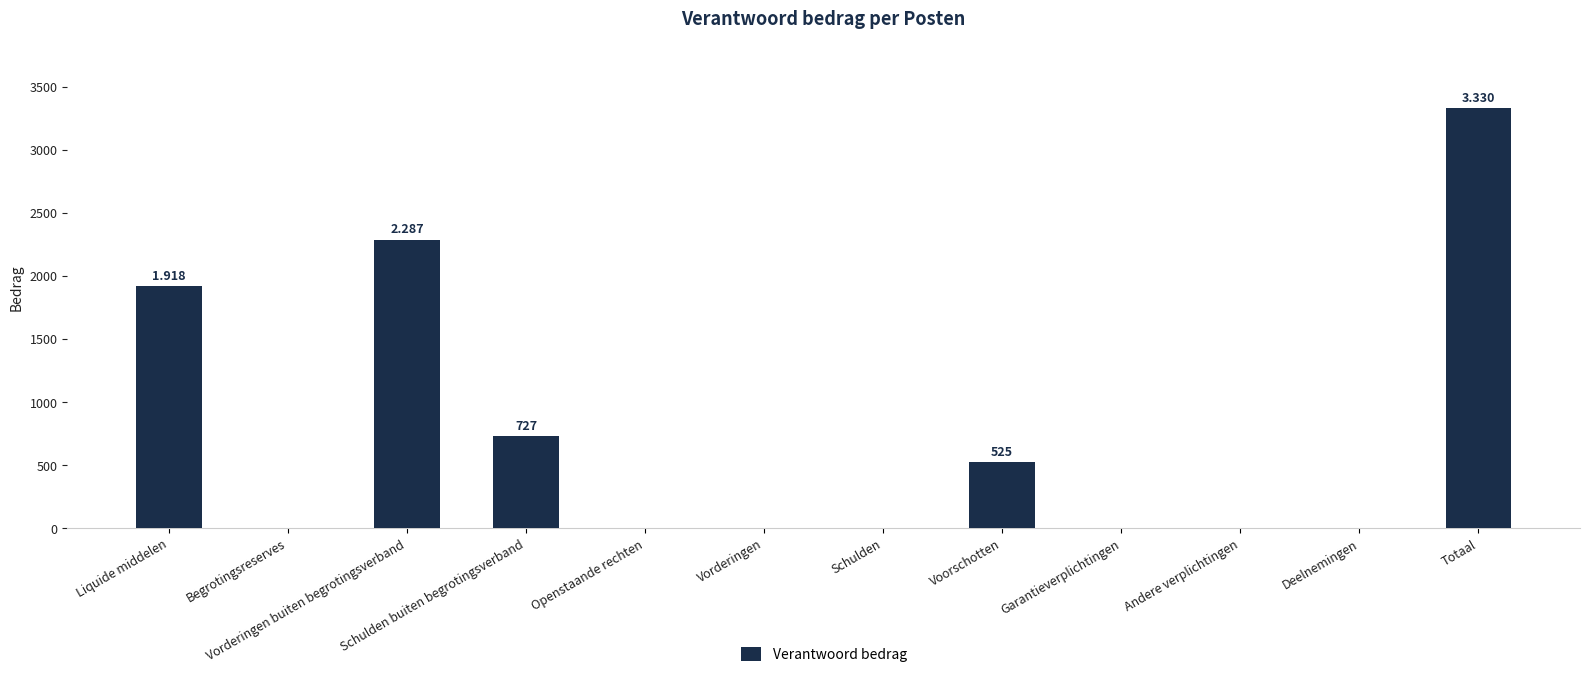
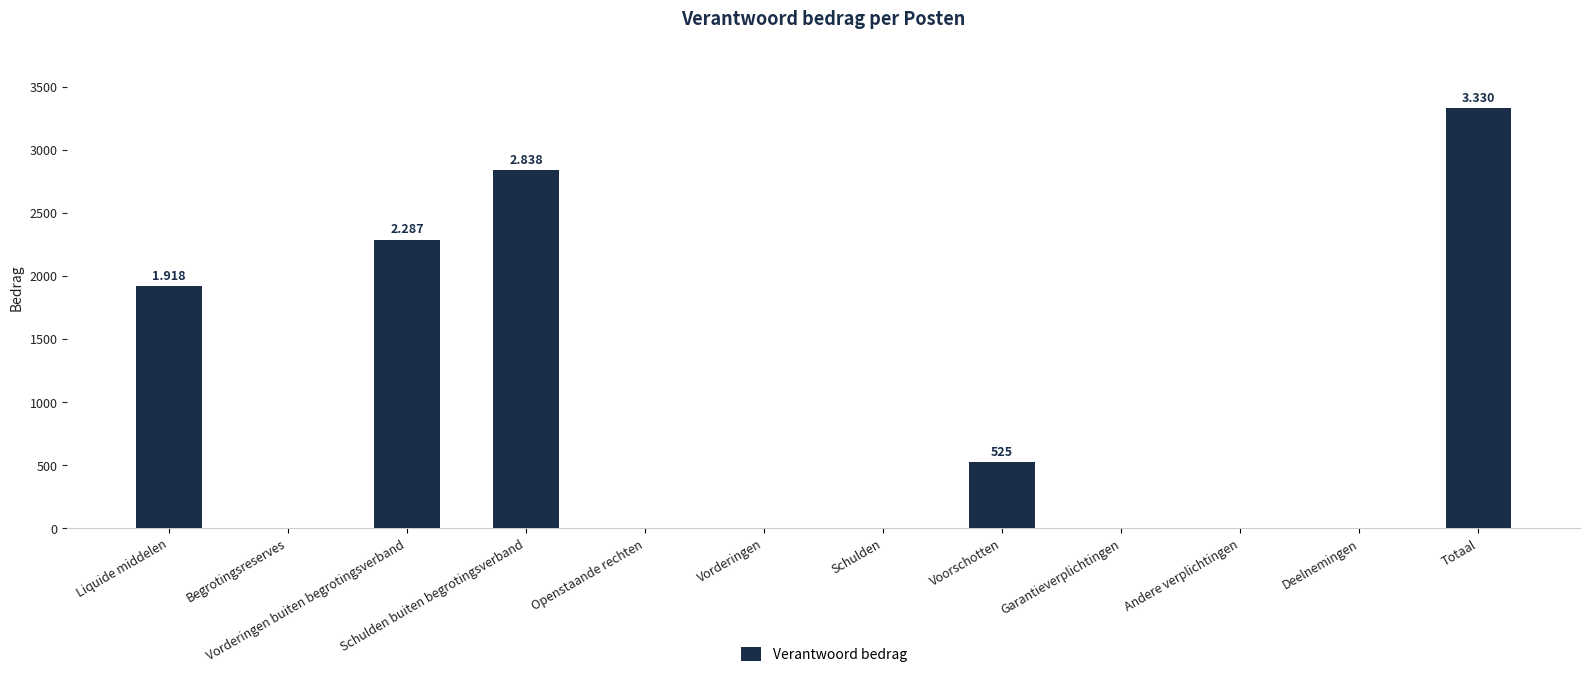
Schulden buiten begrotingsverband: 727 -> 2.838
